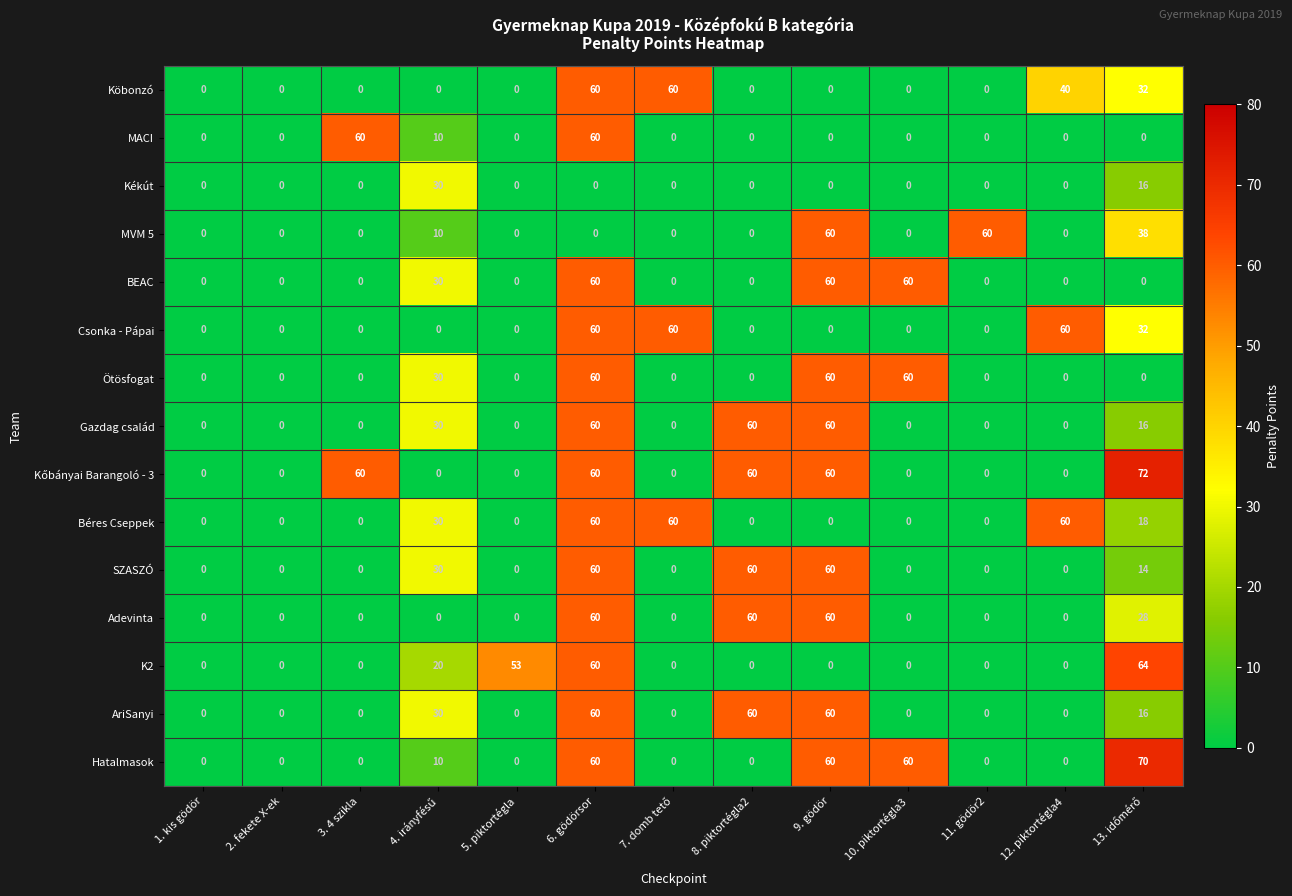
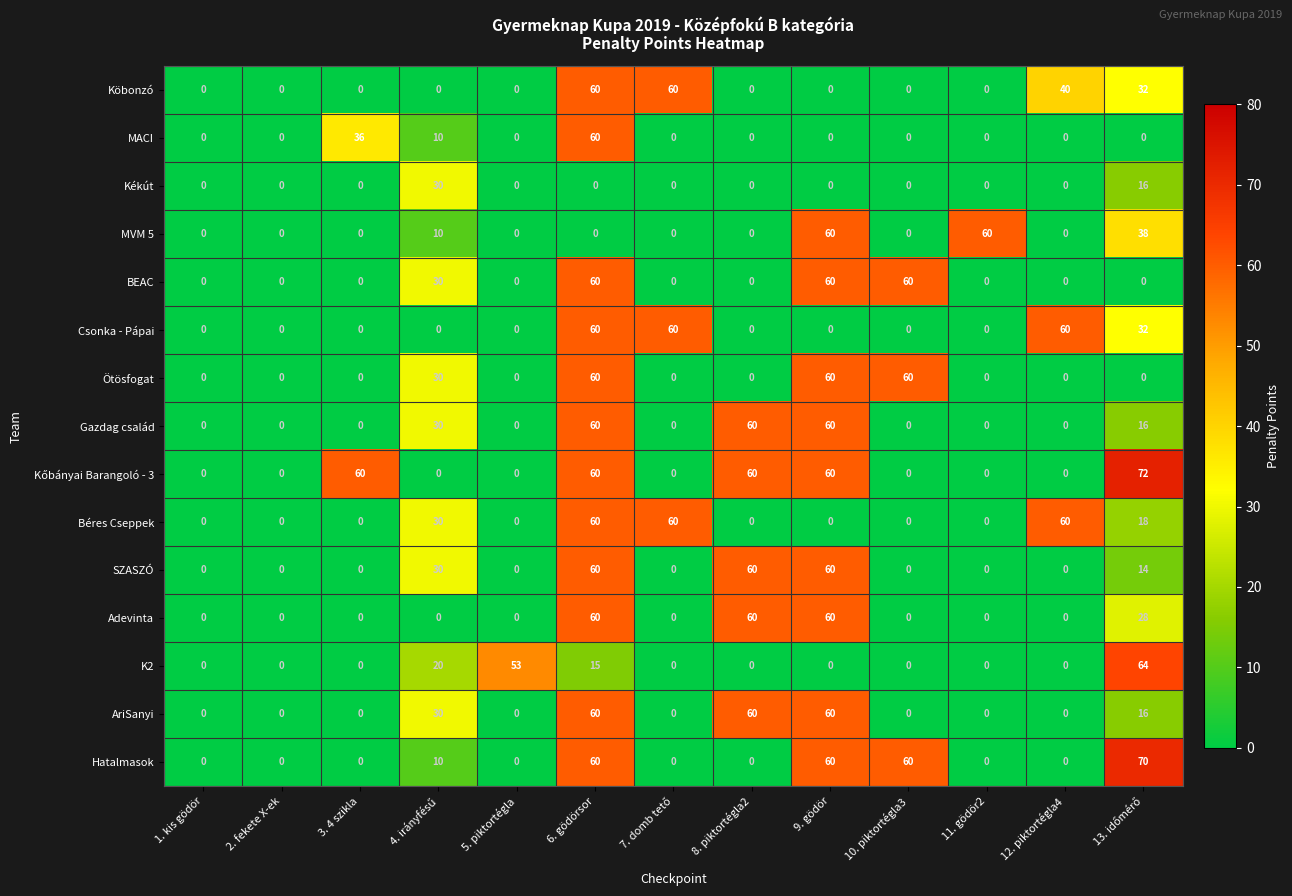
MACI, 3. 4 szikla: 60 -> 36
K2, 6. gödörsor: 60 -> 15
